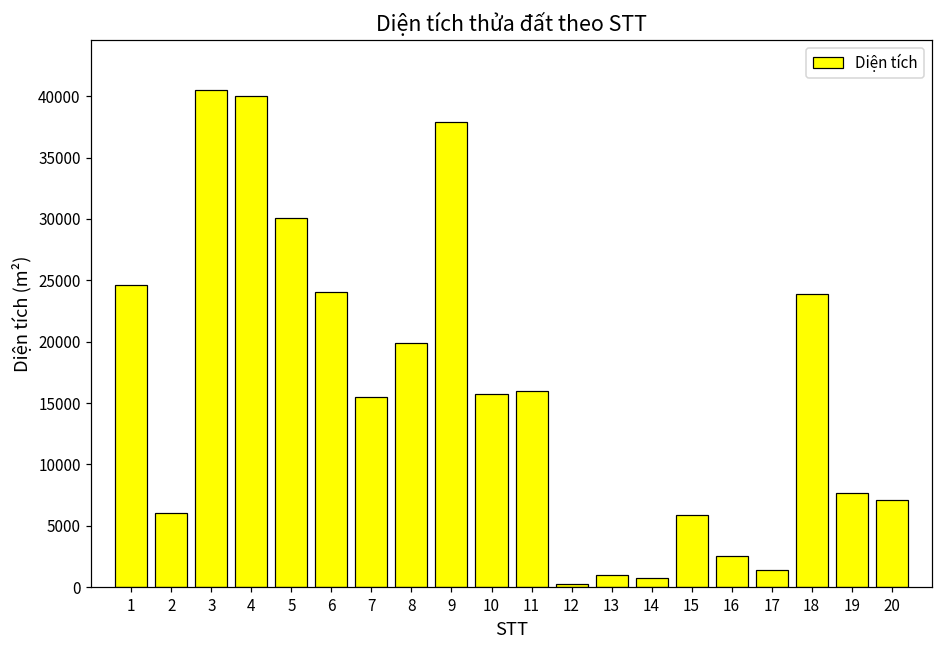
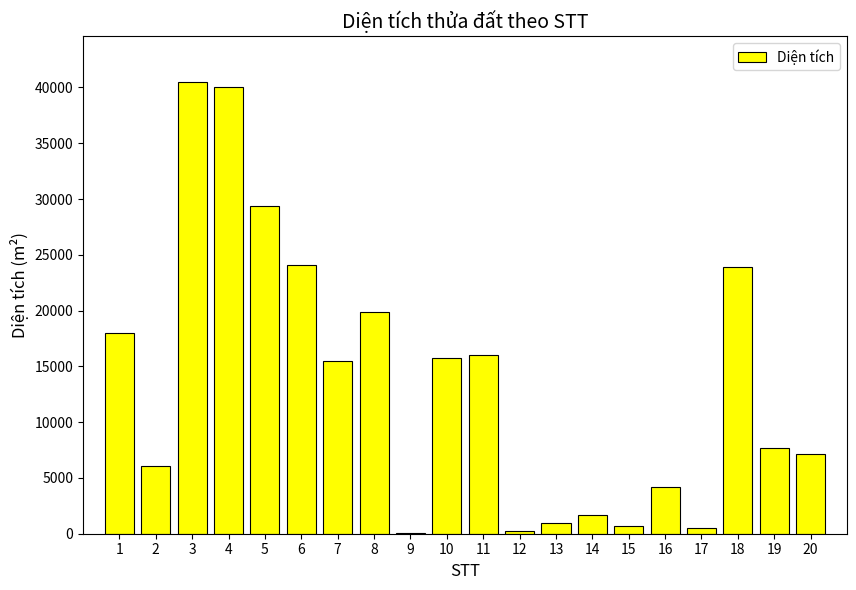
1: 24600 -> 18000
5: 30100 -> 29300
9: 37900 -> 100
14: 700 -> 1700
15: 5900 -> 700
16: 2500 -> 4200
17: 1400 -> 500
